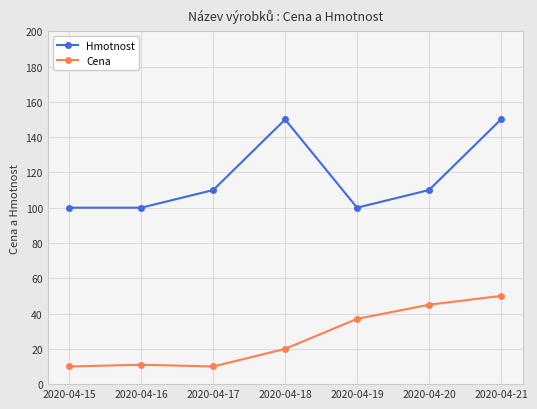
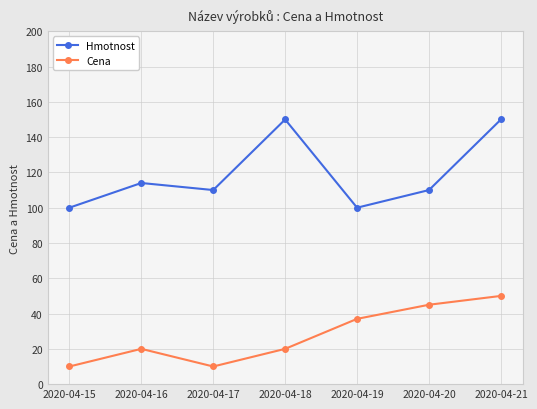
Hmotnost, 2020-04-16: 100 -> 114
Cena, 2020-04-16: 11 -> 20
